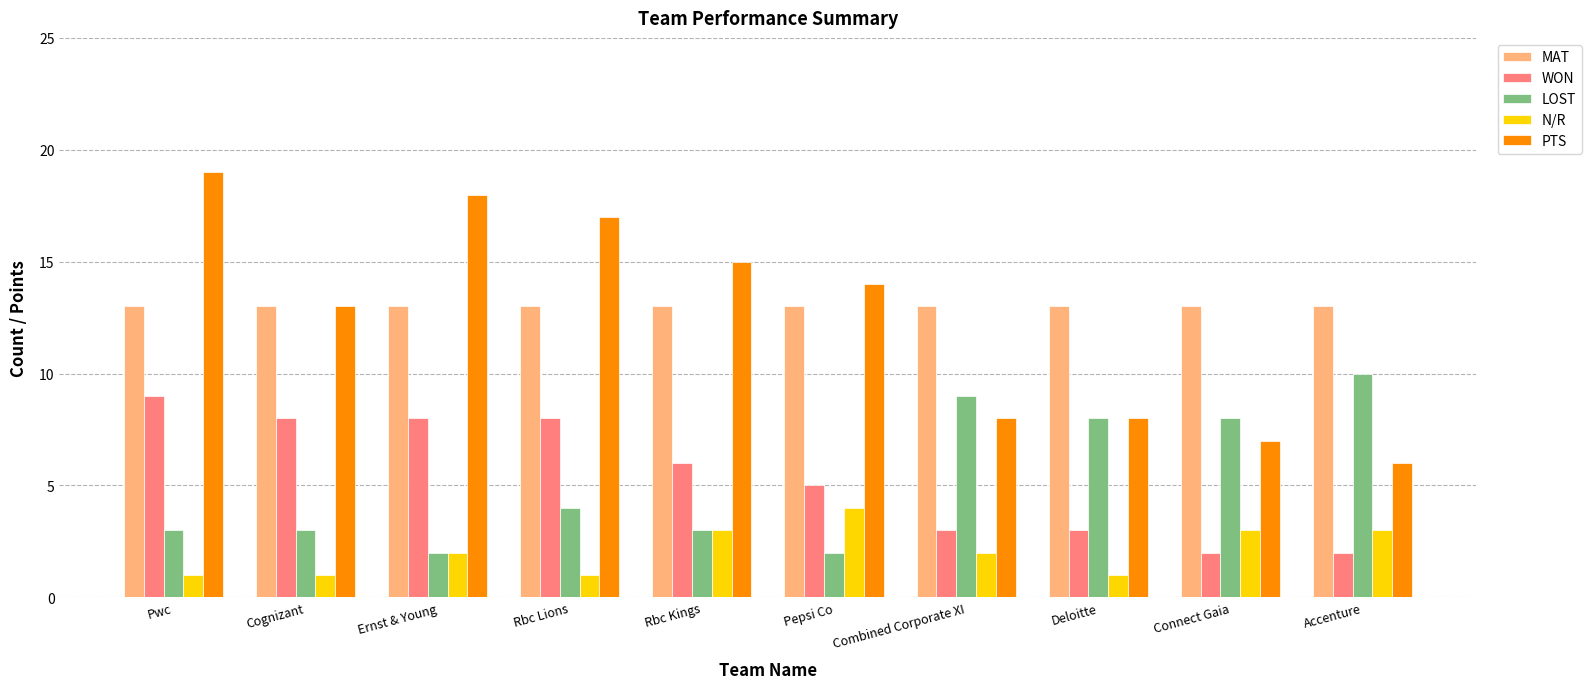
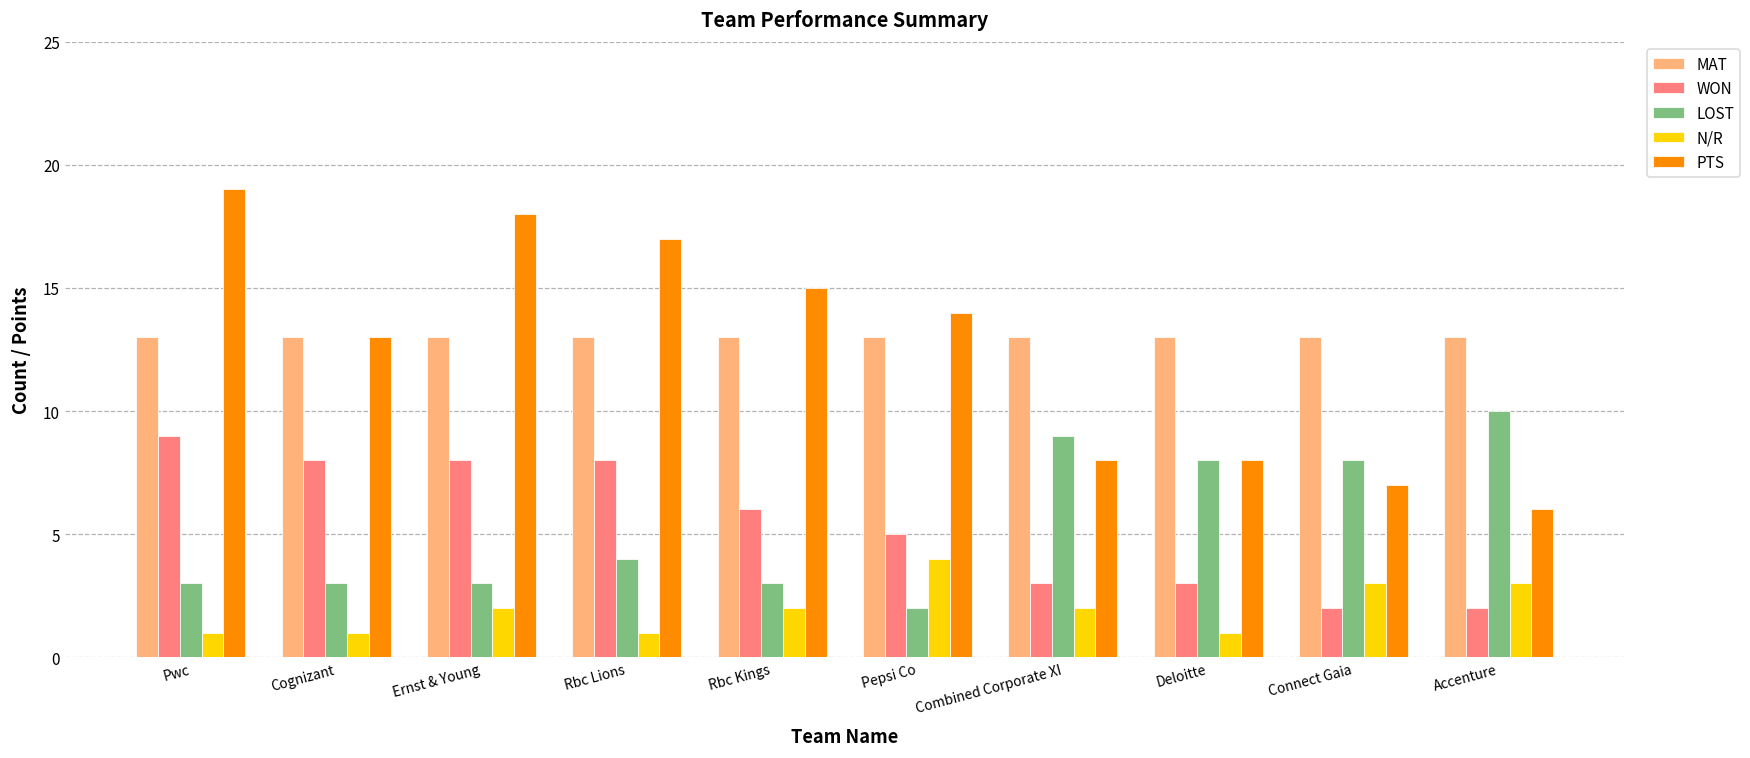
LOST, Ernst & Young: 2 -> 3
N/R, Rbc Kings: 3 -> 2
